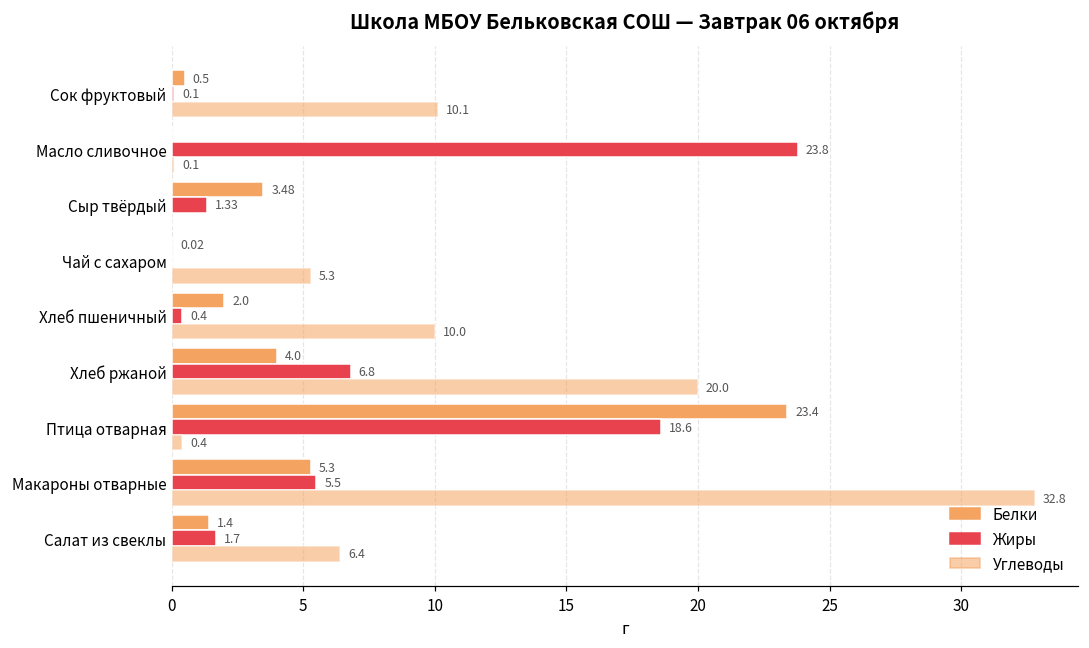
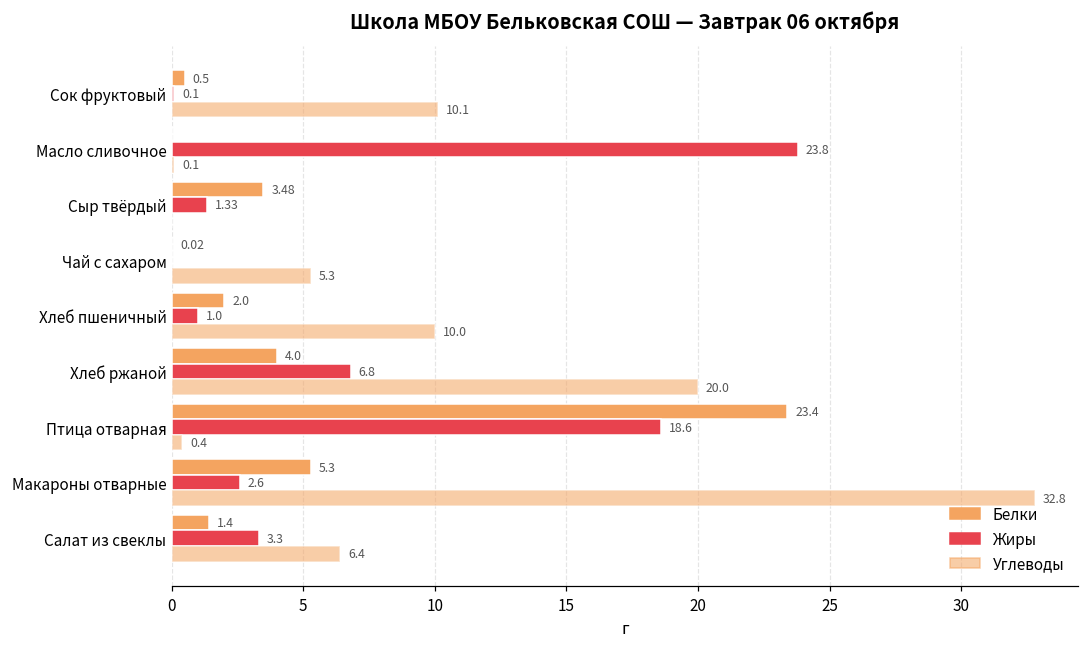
Жиры, Хлеб пшеничный: 0.4 -> 1.0
Жиры, Макароны отварные: 5.5 -> 2.6
Жиры, Салат из свеклы: 1.7 -> 3.3
